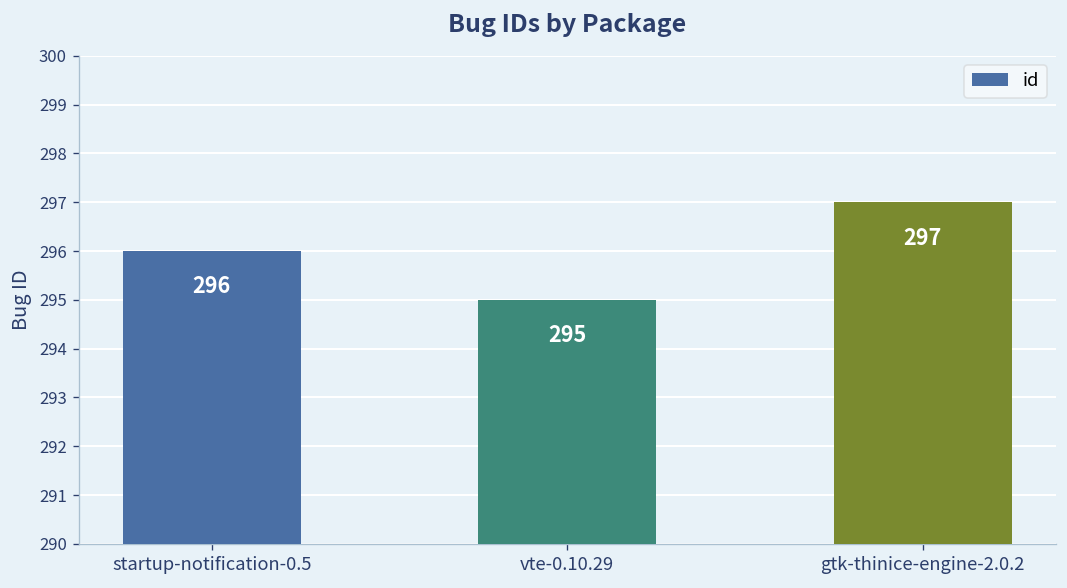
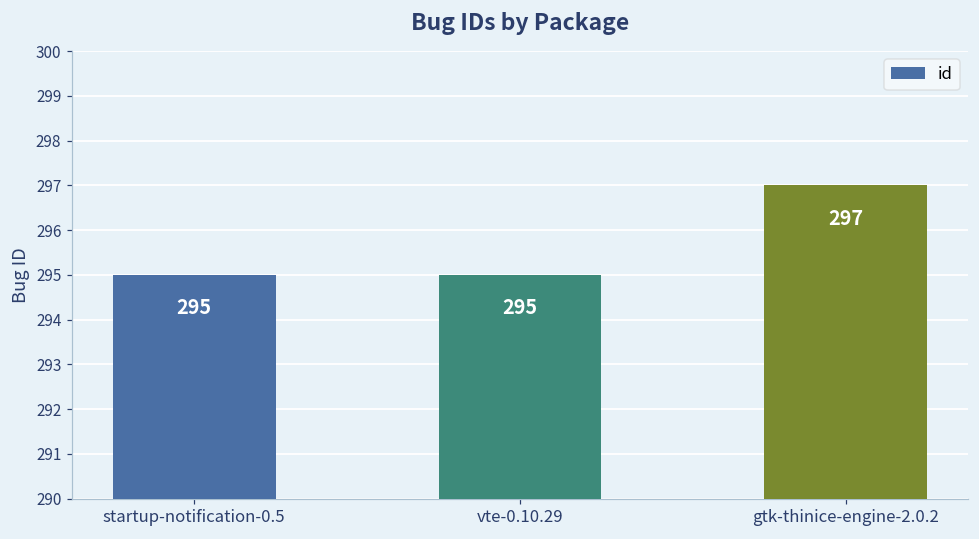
startup-notification-0.5: 296 -> 295
